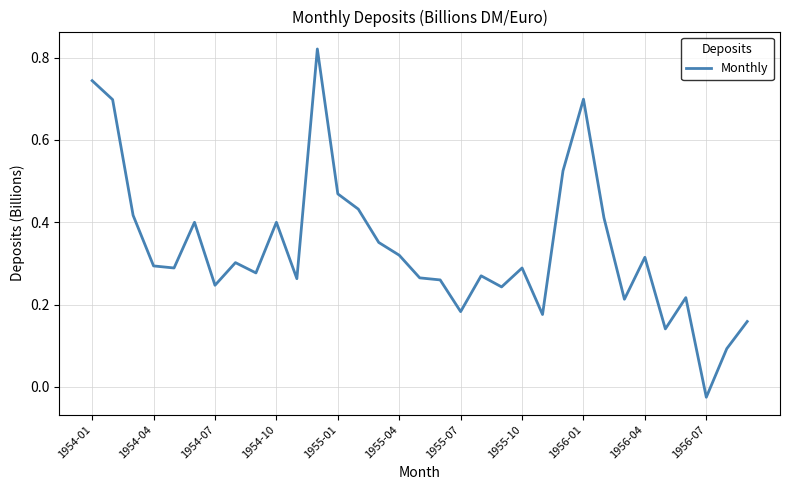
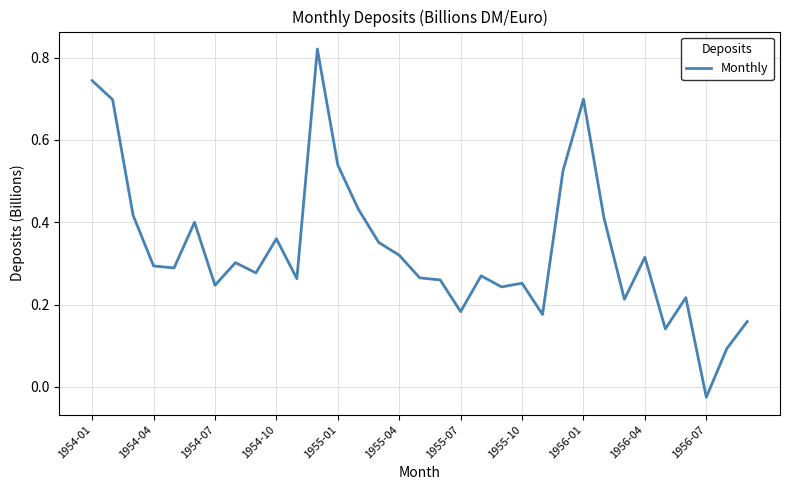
1954-10: 0.40 -> 0.36
1955-01: 0.47 -> 0.54
1955-10: 0.29 -> 0.25
